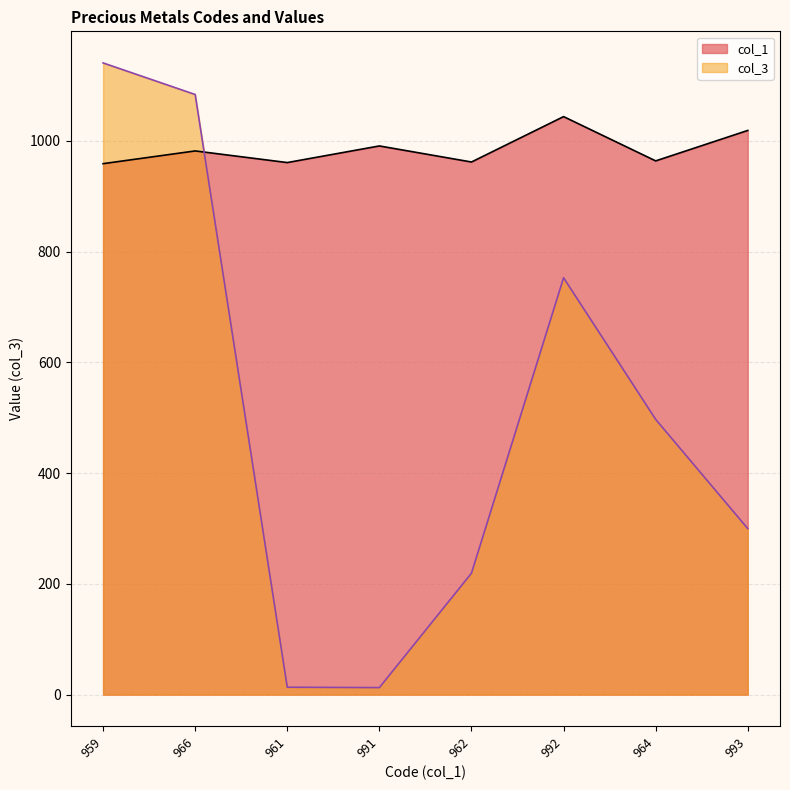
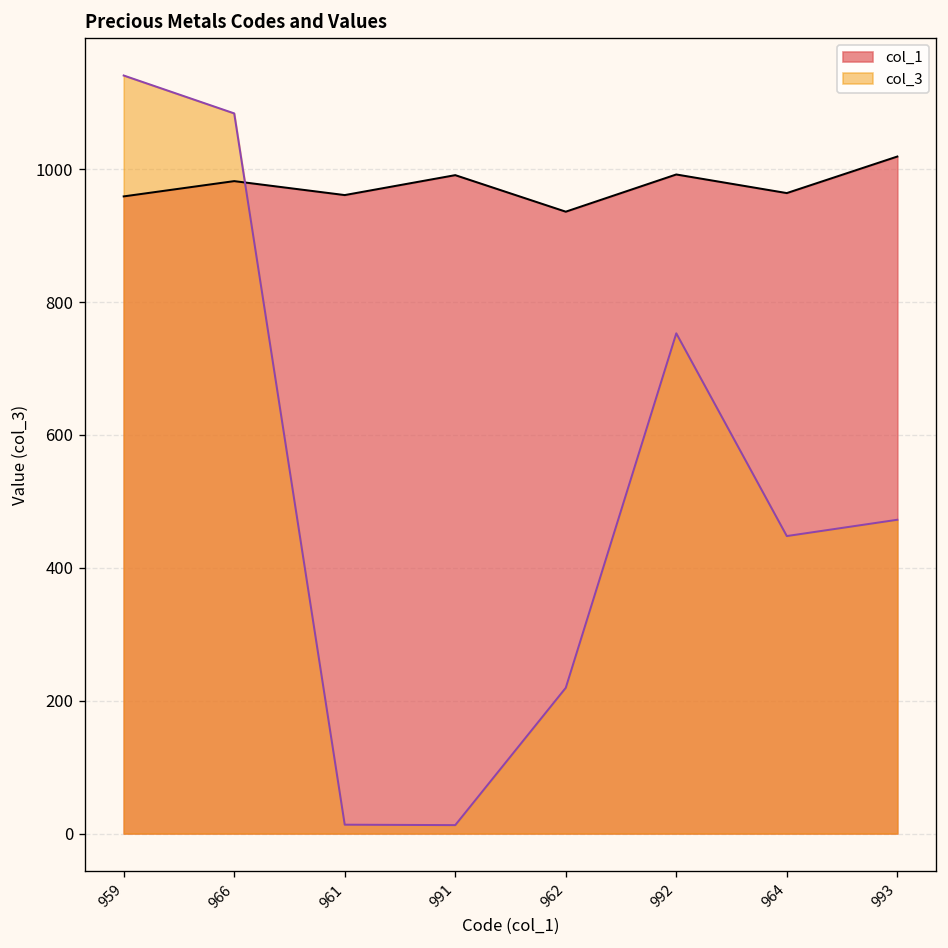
col_1, 962: 960 -> 940
col_1, 992: 1040 -> 990
col_3, 964: 500 -> 450
col_3, 993: 300 -> 470
